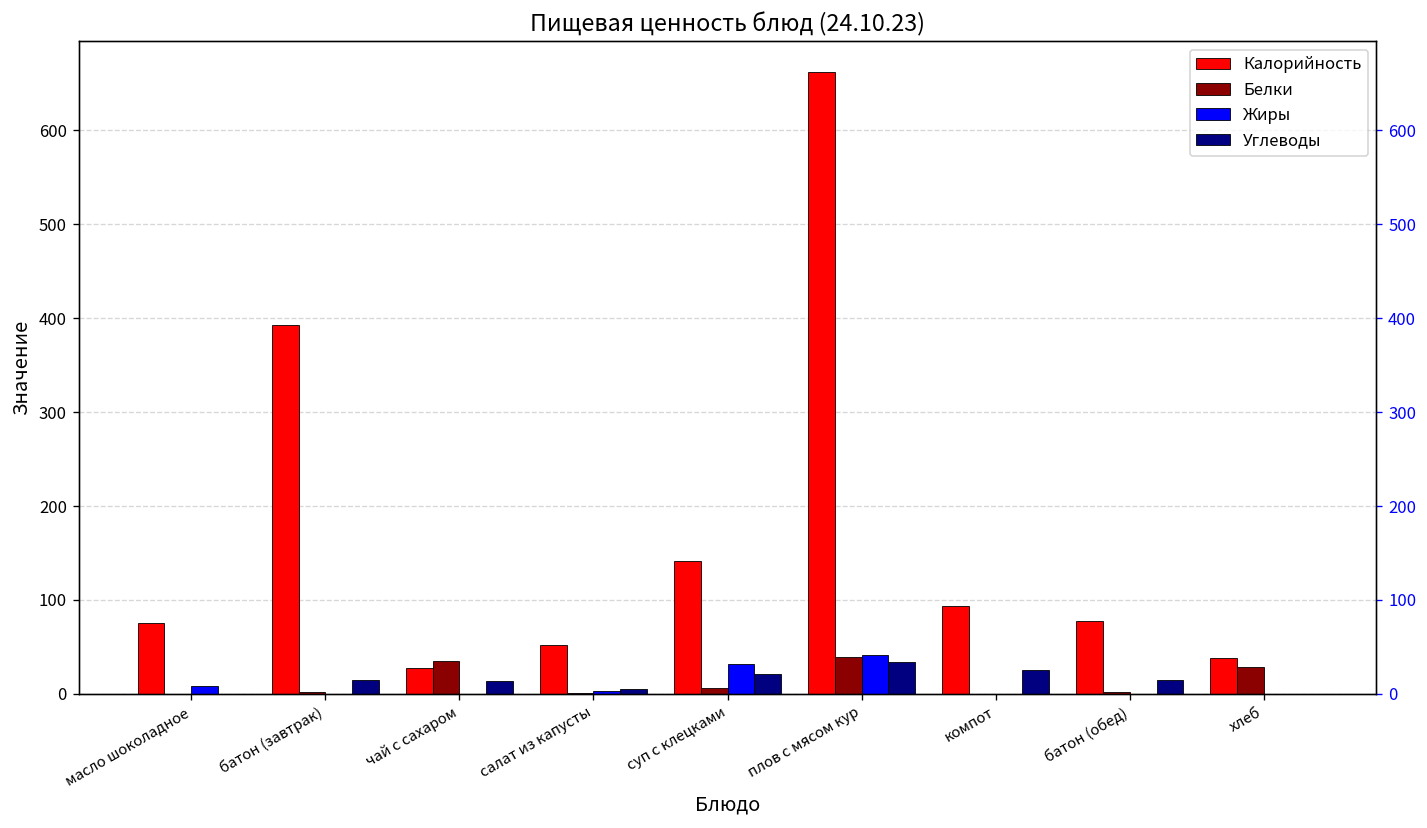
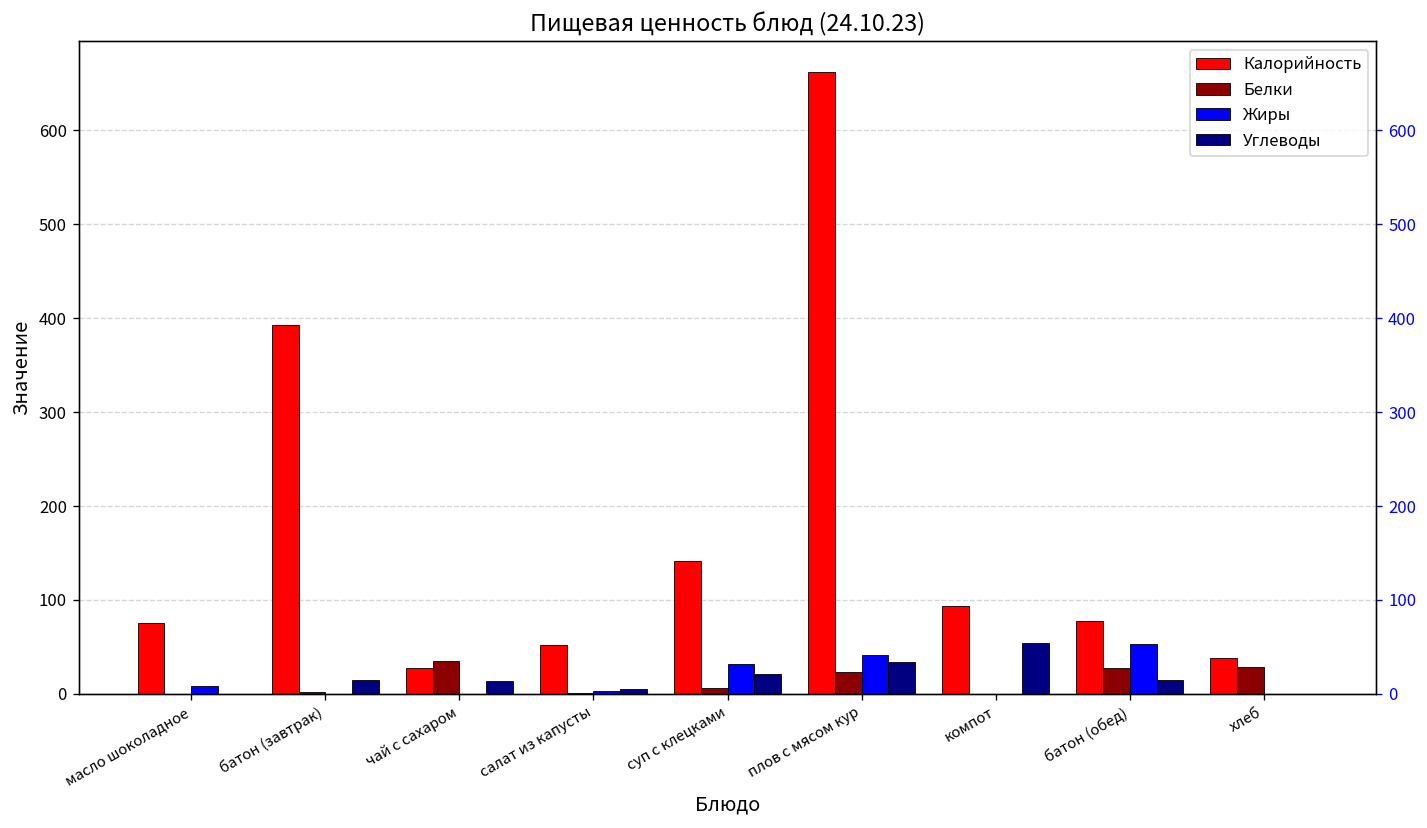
Белки, плов с мясом кур: 40 -> 20
Углеводы, компот: 30 -> 50
Белки, батон (обед): 0 -> 30
Жиры, батон (обед): 0 -> 50
